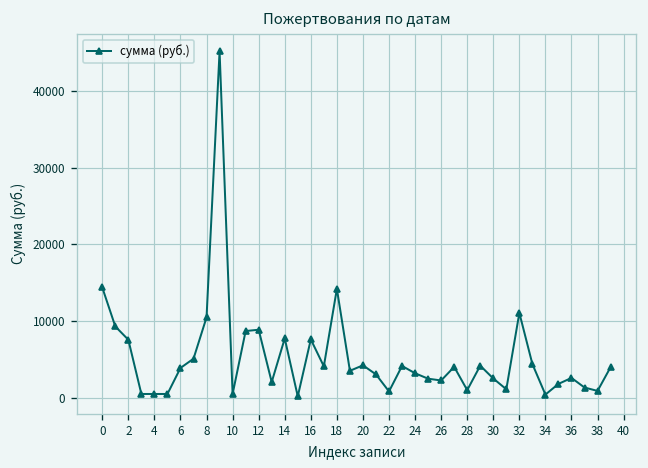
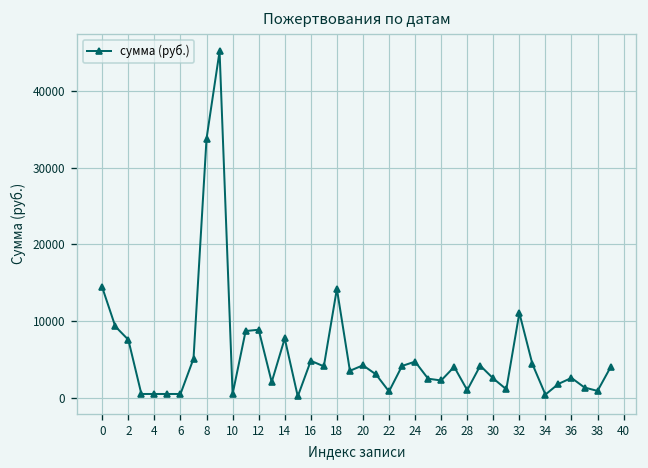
6: 4000 -> 1000
8: 10000 -> 34000
16: 8000 -> 5000
24: 3000 -> 5000
